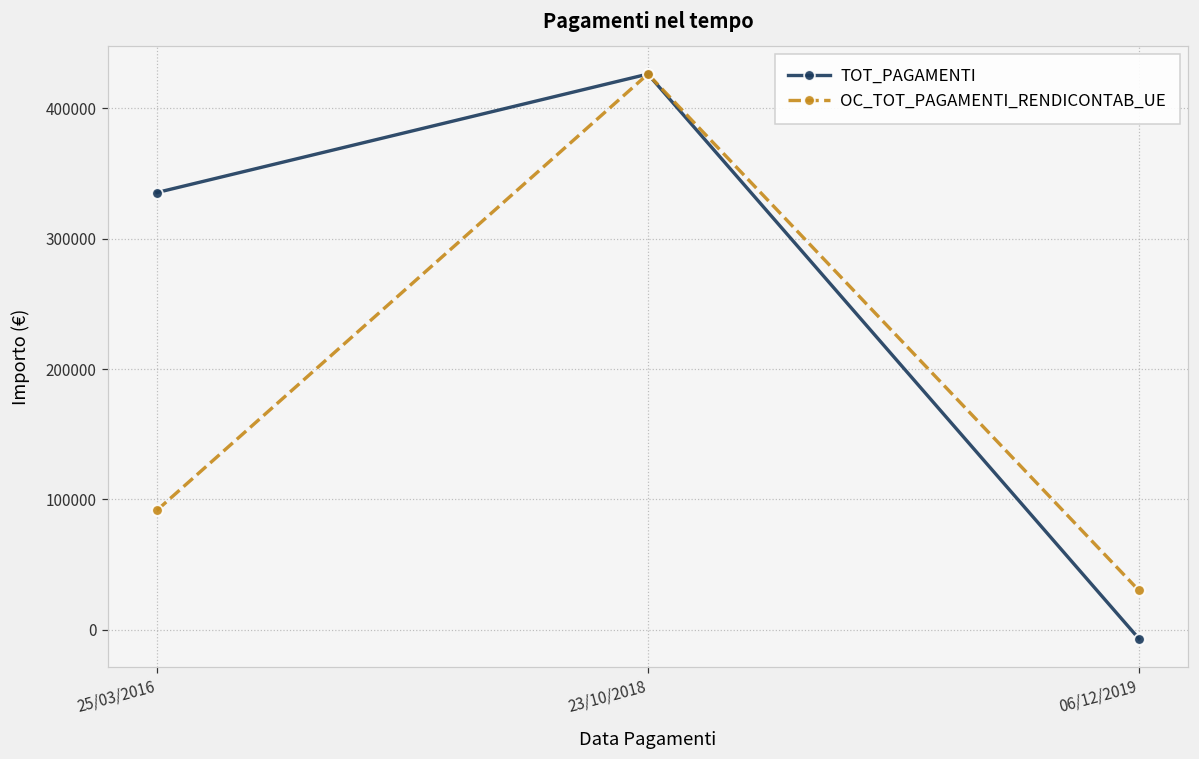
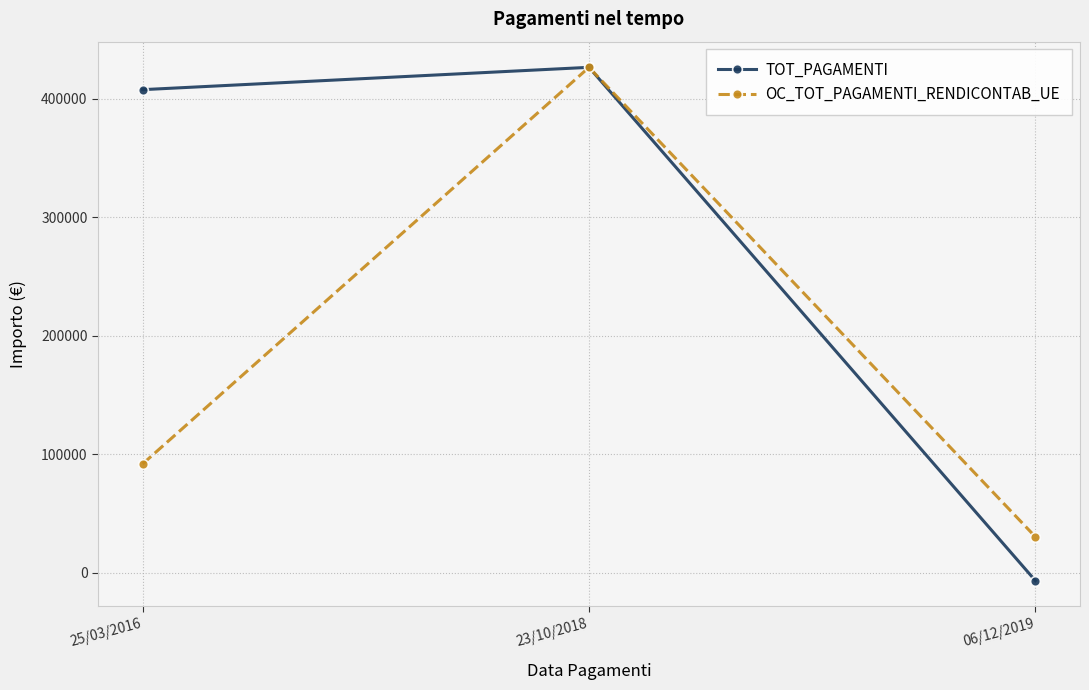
TOT_PAGAMENTI, 25/03/2016: 335000 -> 407000
